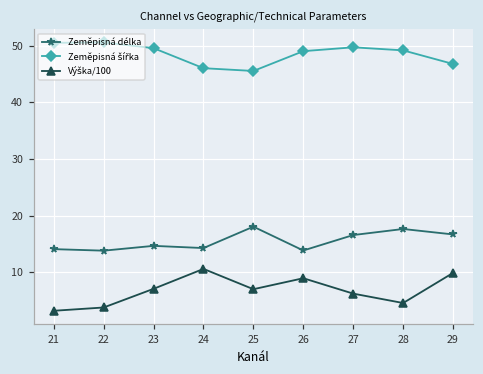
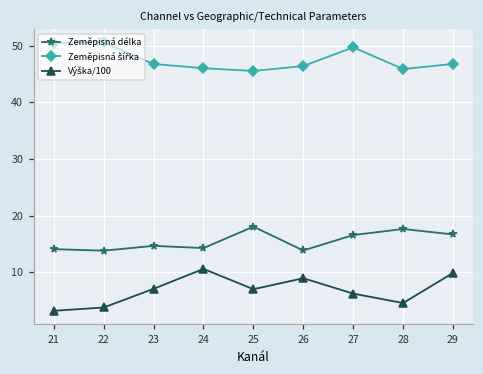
Zeměpisná šířka, 23: 50 -> 47
Zeměpisná šířka, 26: 49 -> 46
Zeměpisná šířka, 28: 49 -> 46
